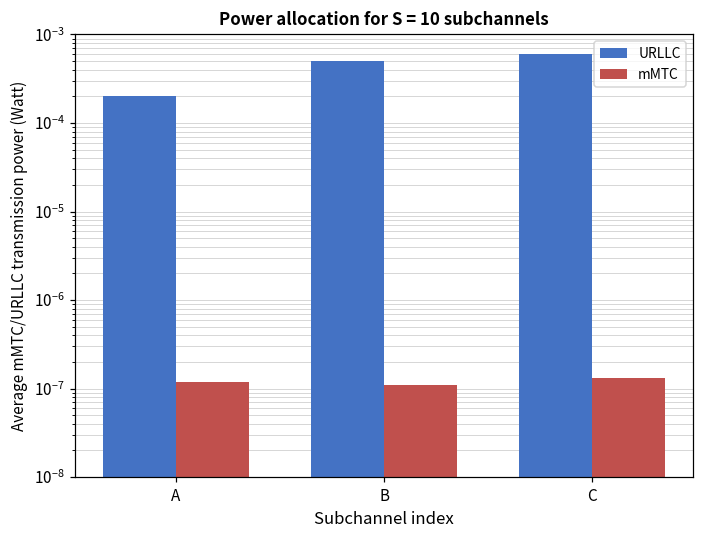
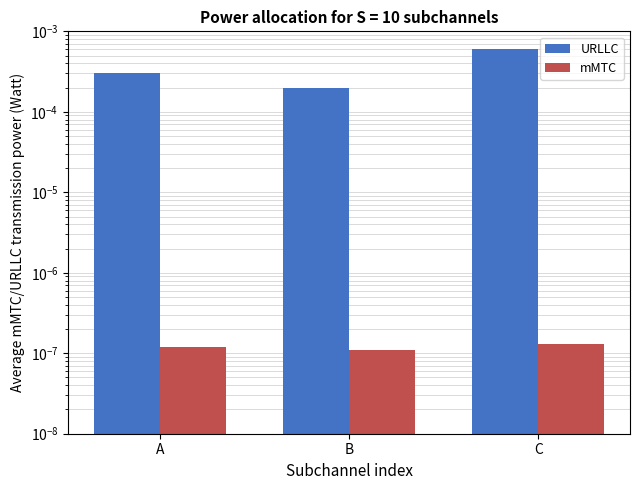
URLLC, A: 0.0002 -> 0.0003
URLLC, B: 0.0005 -> 0.0002
